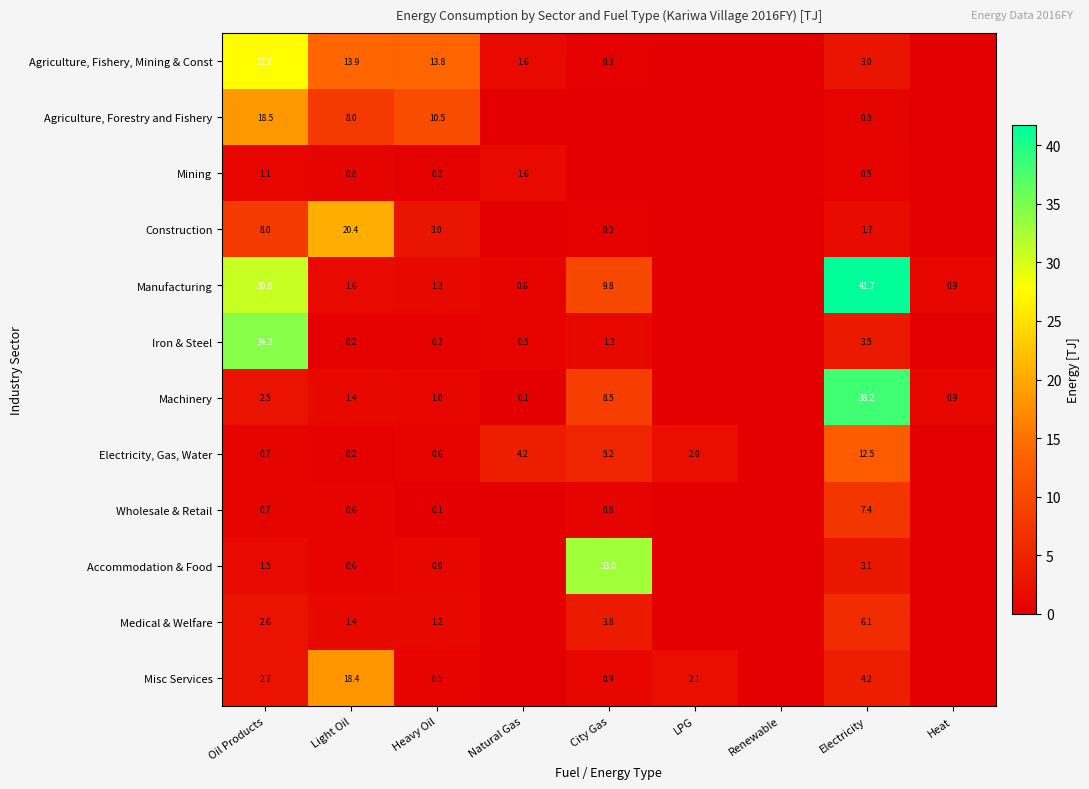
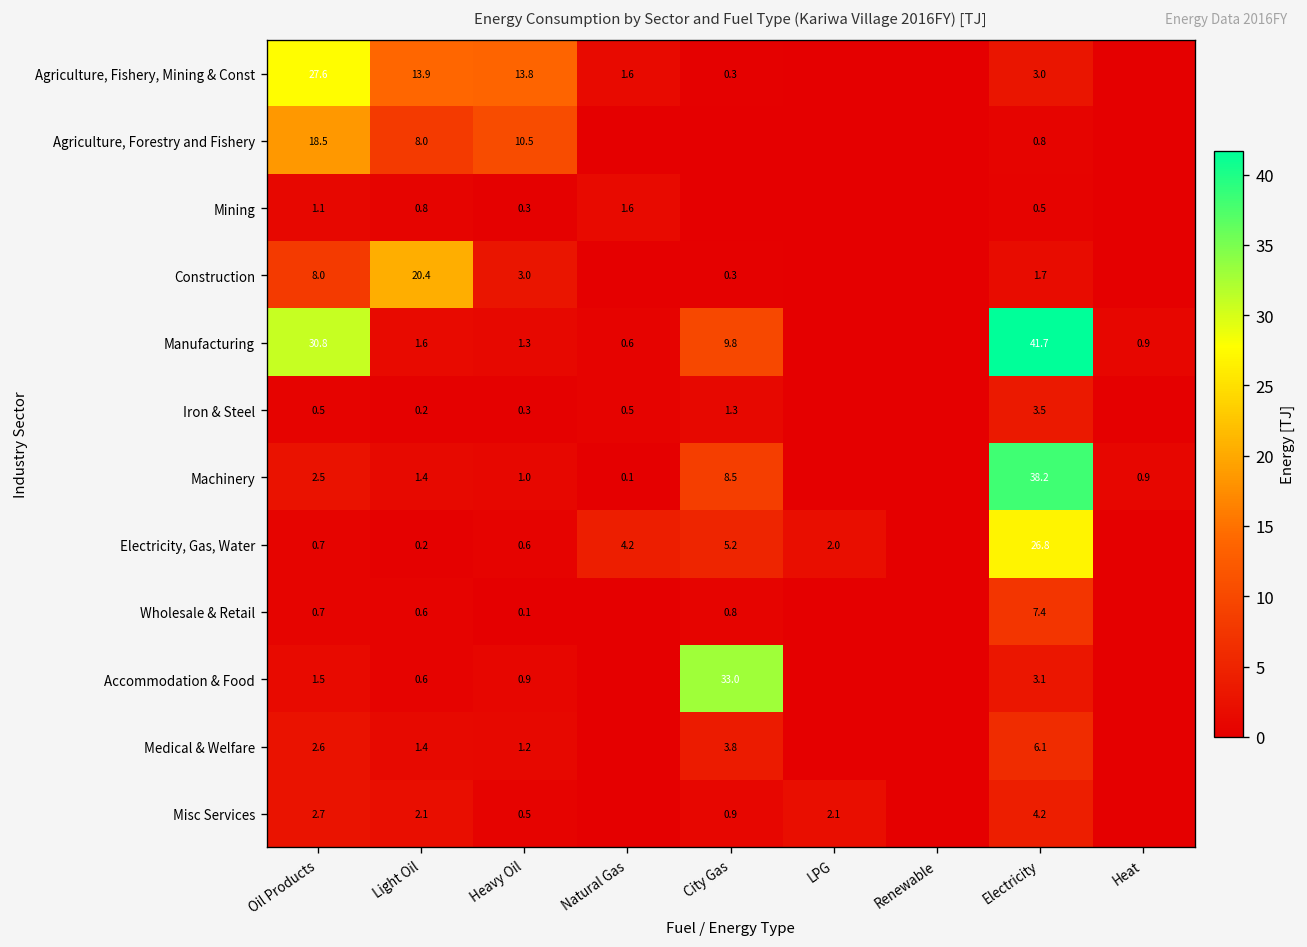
Iron & Steel, Oil Products: 34.3 -> 0.5
Electricity, Gas, Water, Electricity: 12.5 -> 26.8
Misc Services, Light Oil: 18.4 -> 2.1
